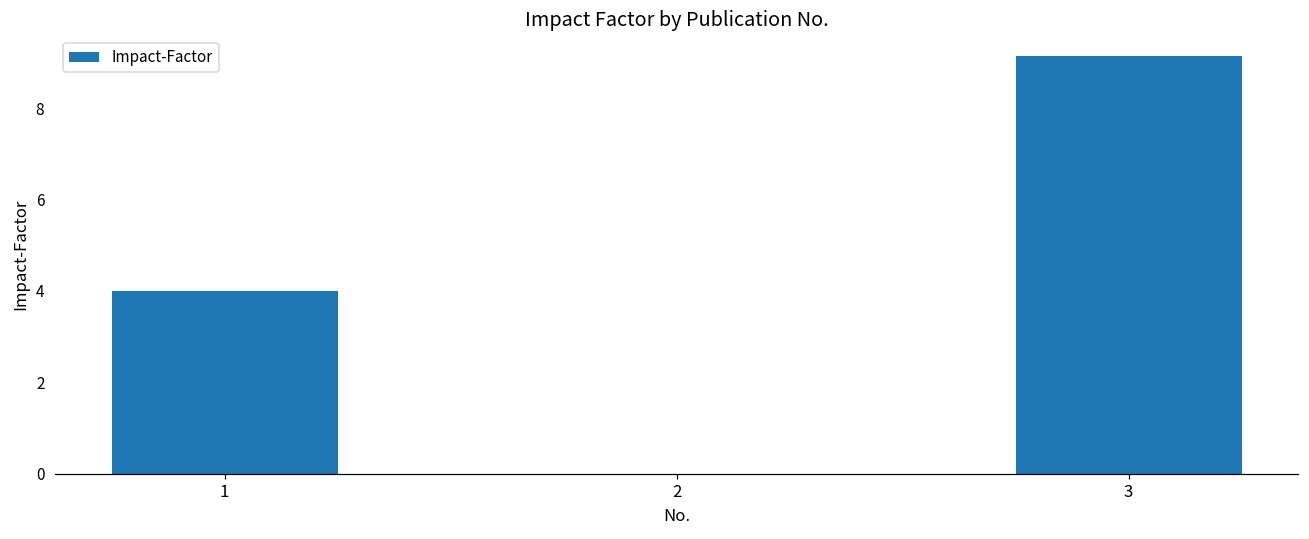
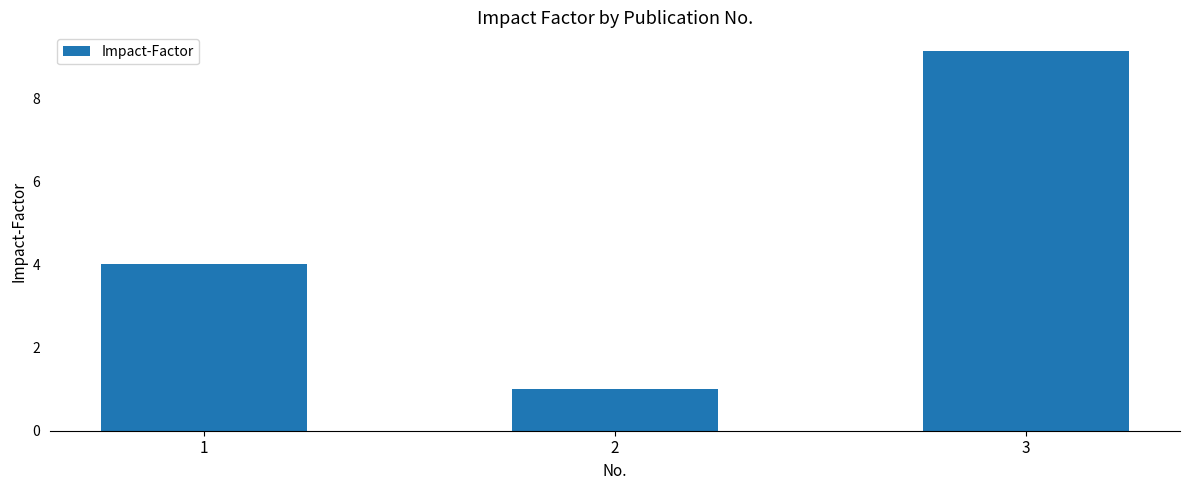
2: 0 -> 1
